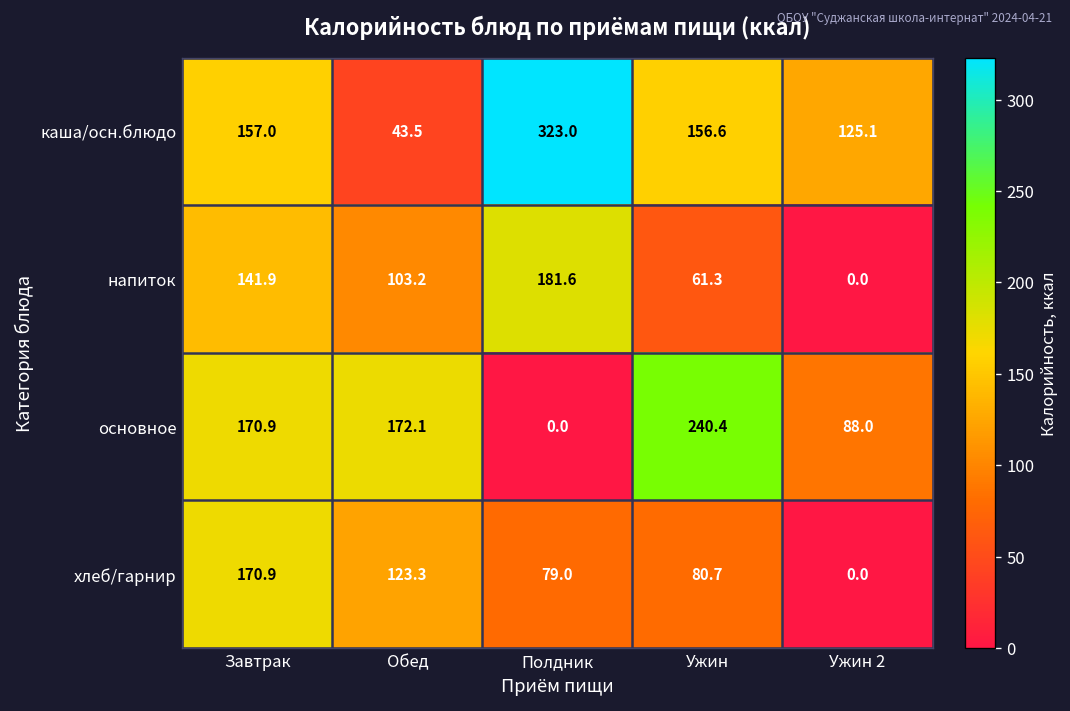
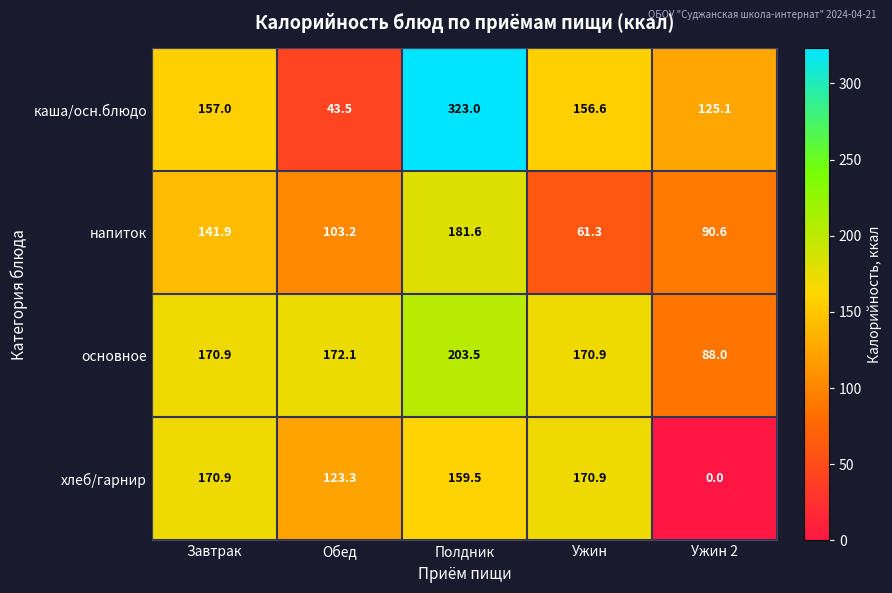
напиток, Ужин 2: 0.0 -> 90.6
основное, Полдник: 0.0 -> 203.5
основное, Ужин: 240.4 -> 170.9
хлеб/гарнир, Полдник: 79.0 -> 159.5
хлеб/гарнир, Ужин: 80.7 -> 170.9
